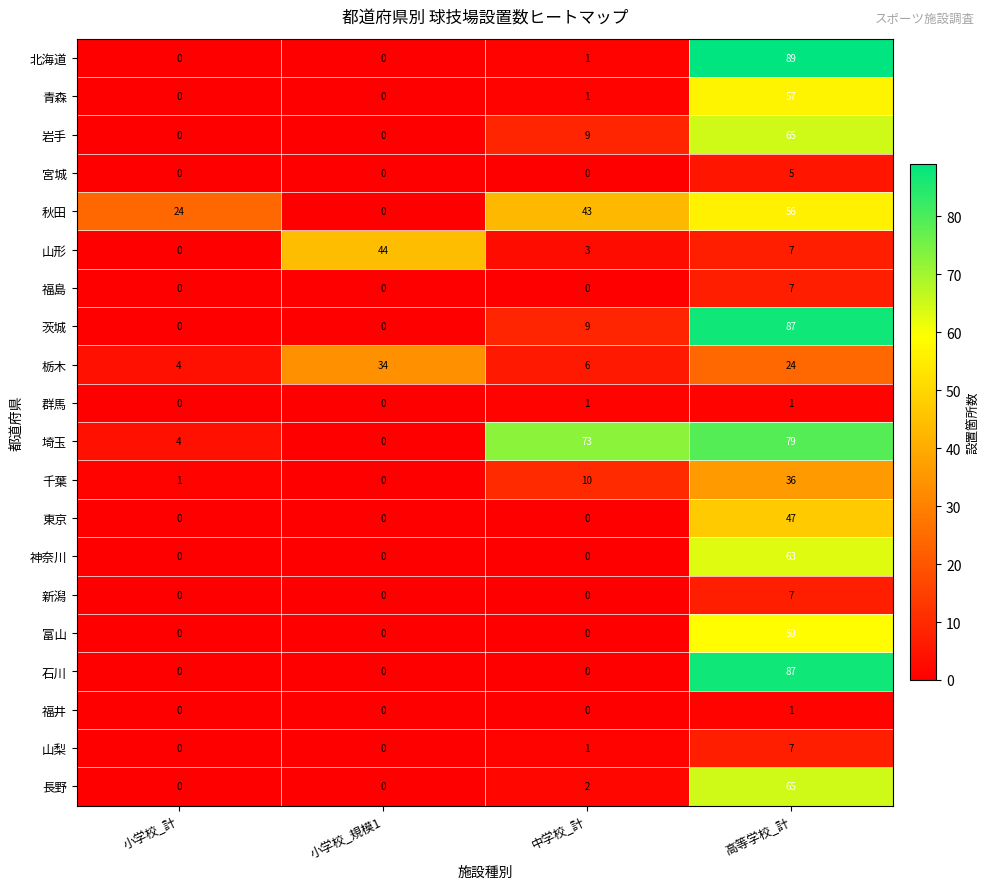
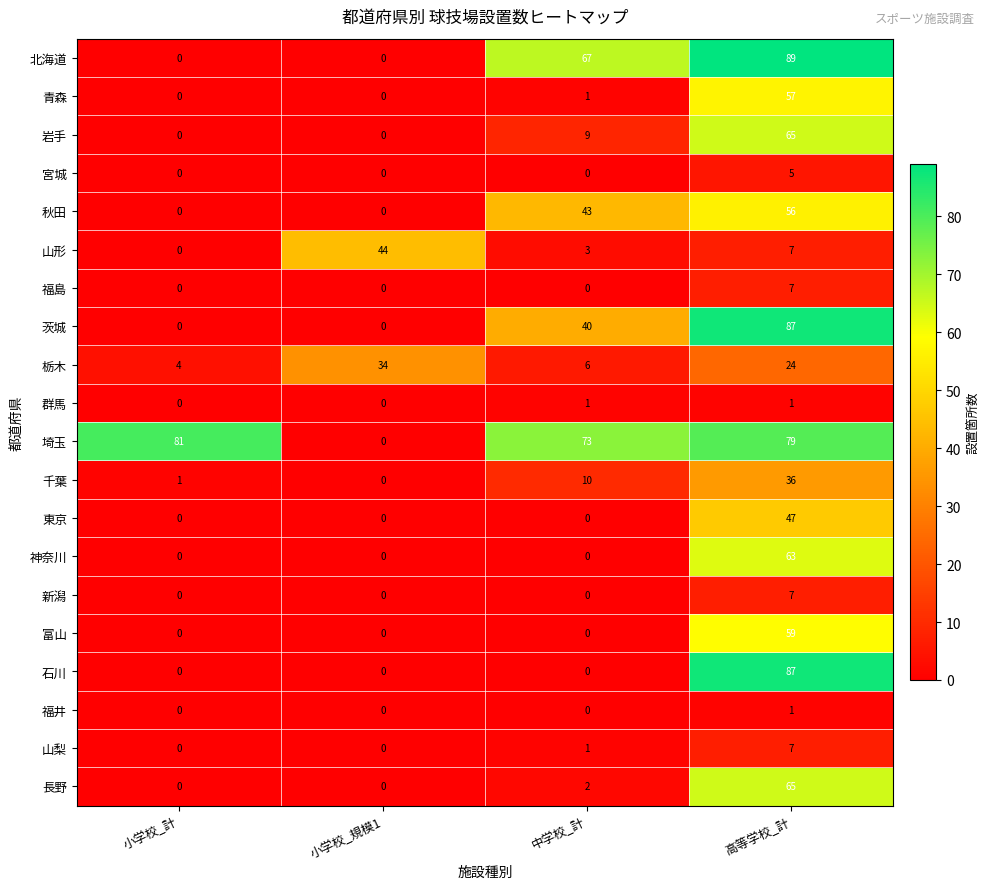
北海道, 中学校_計: 1 -> 67
秋田, 小学校_計: 24 -> 0
茨城, 中学校_計: 9 -> 40
埼玉, 小学校_計: 4 -> 81
